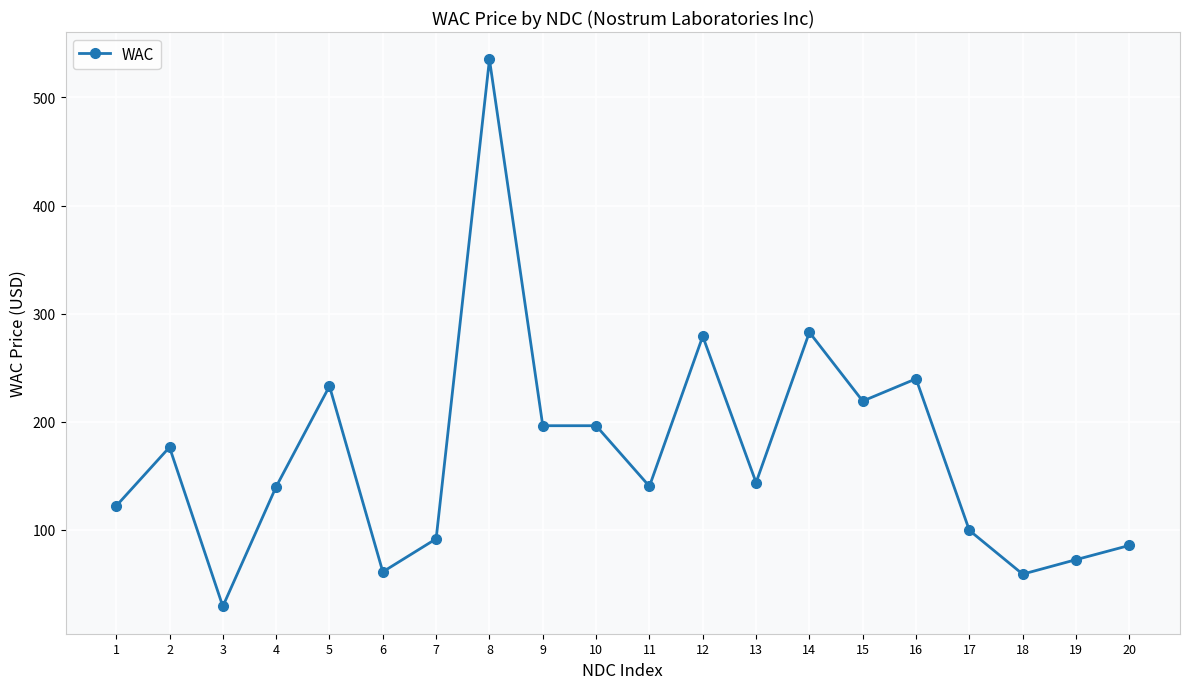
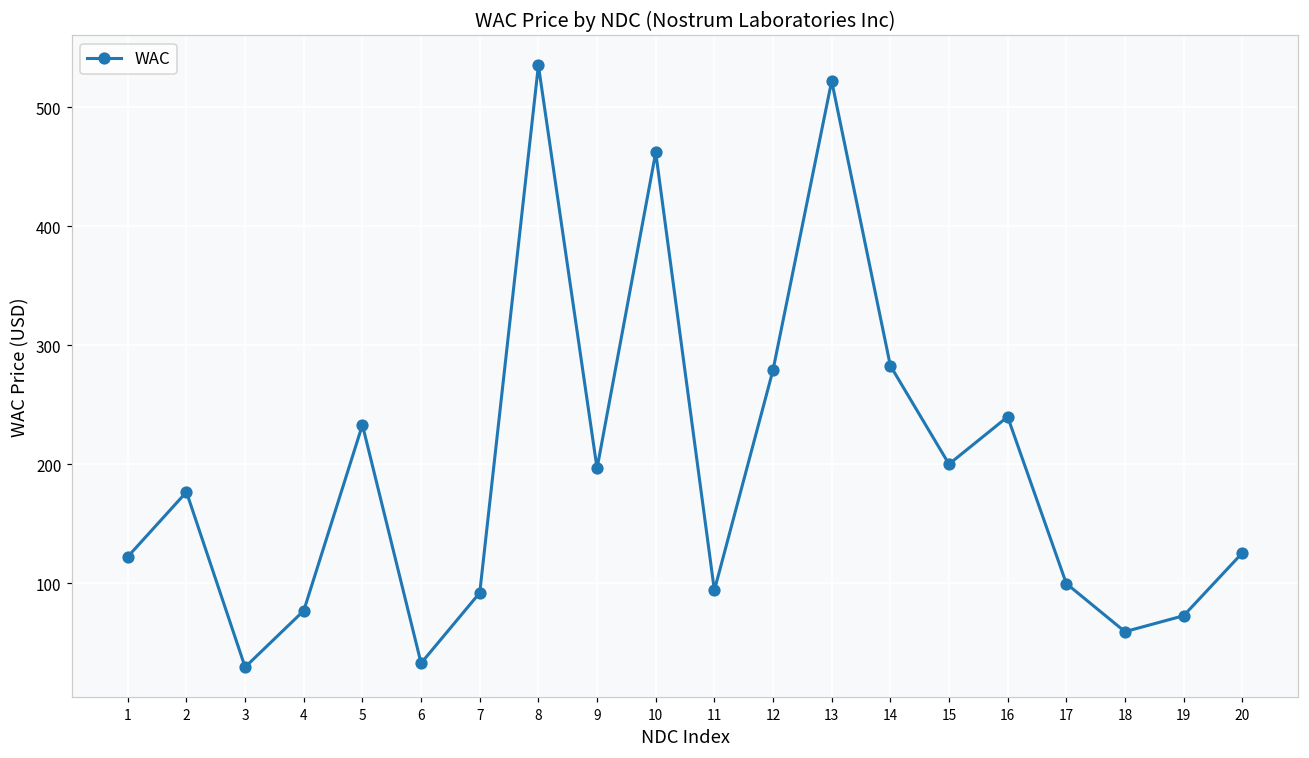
4: 140 -> 77
6: 61 -> 33
10: 196 -> 462
11: 140 -> 94
13: 144 -> 522
15: 219 -> 200
20: 86 -> 125
